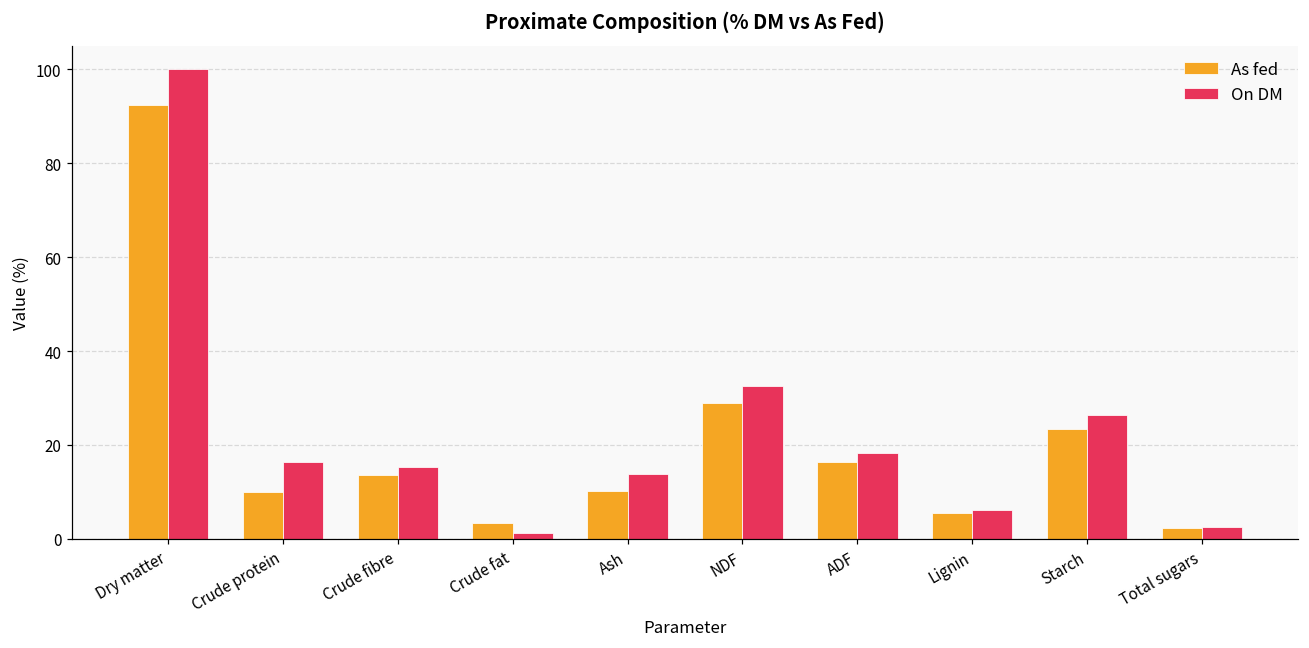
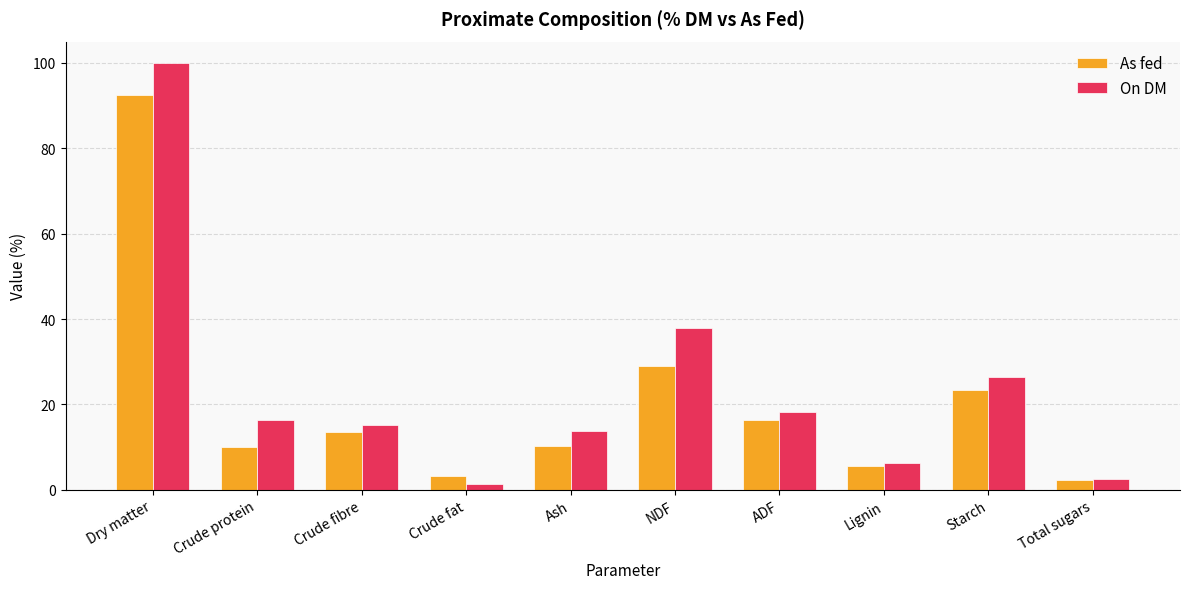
On DM, NDF: 33 -> 38
